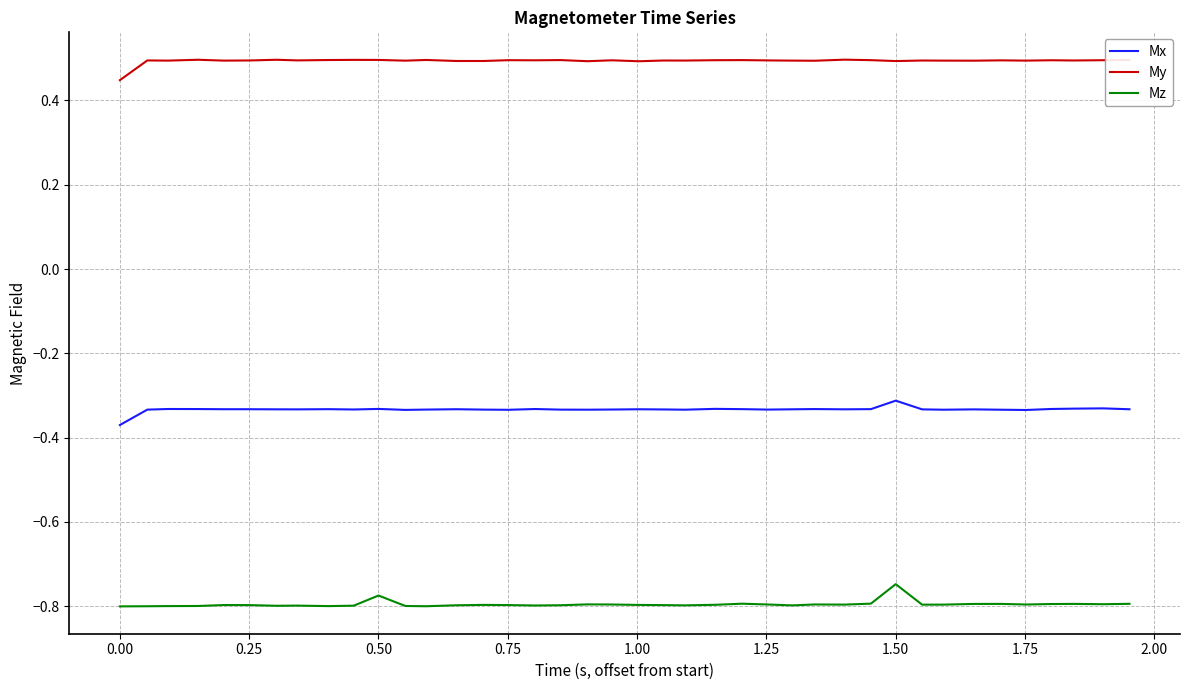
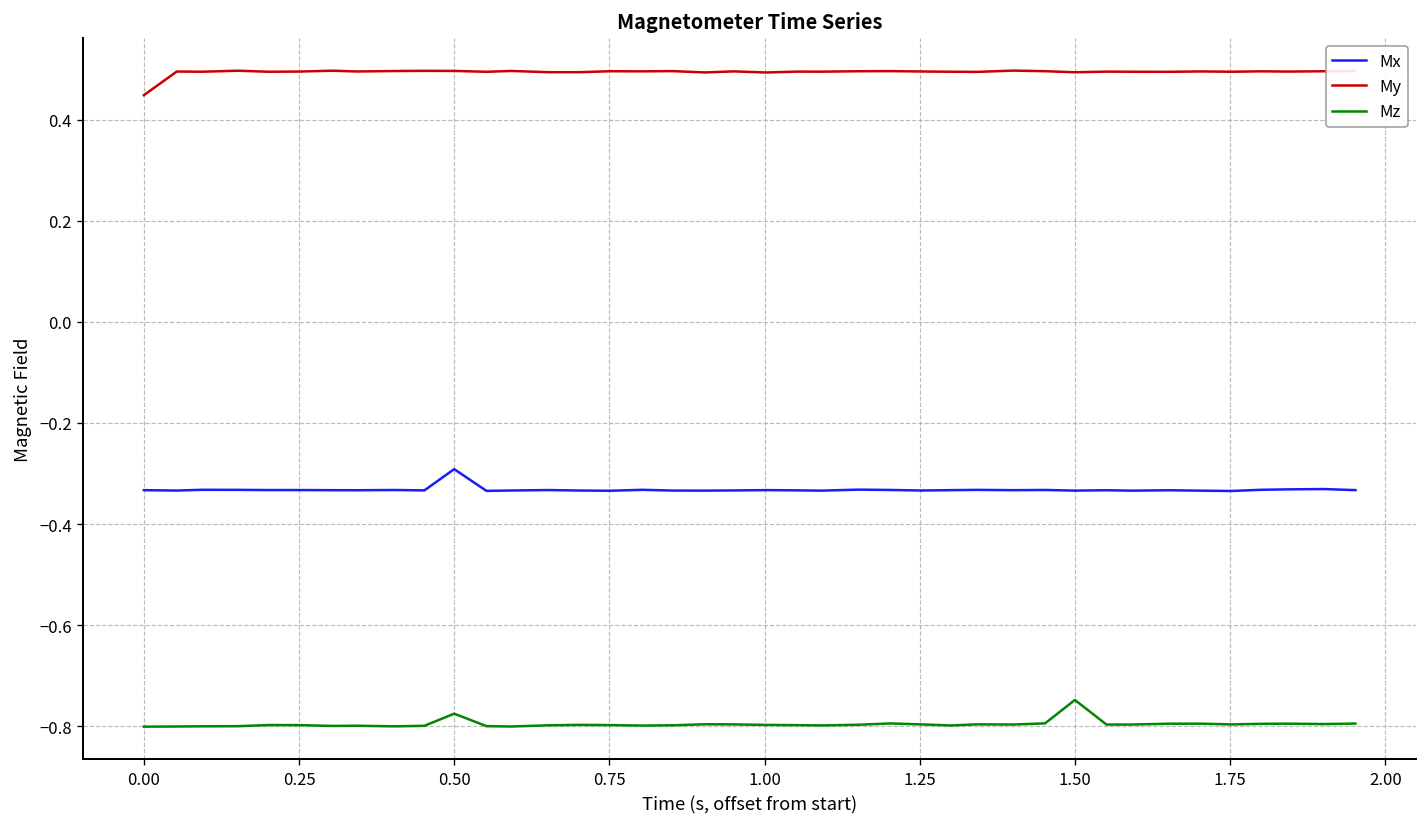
Mx, 0.00: -0.37 -> -0.33
Mx, 0.50: -0.33 -> -0.29
Mx, 1.50: -0.31 -> -0.33
